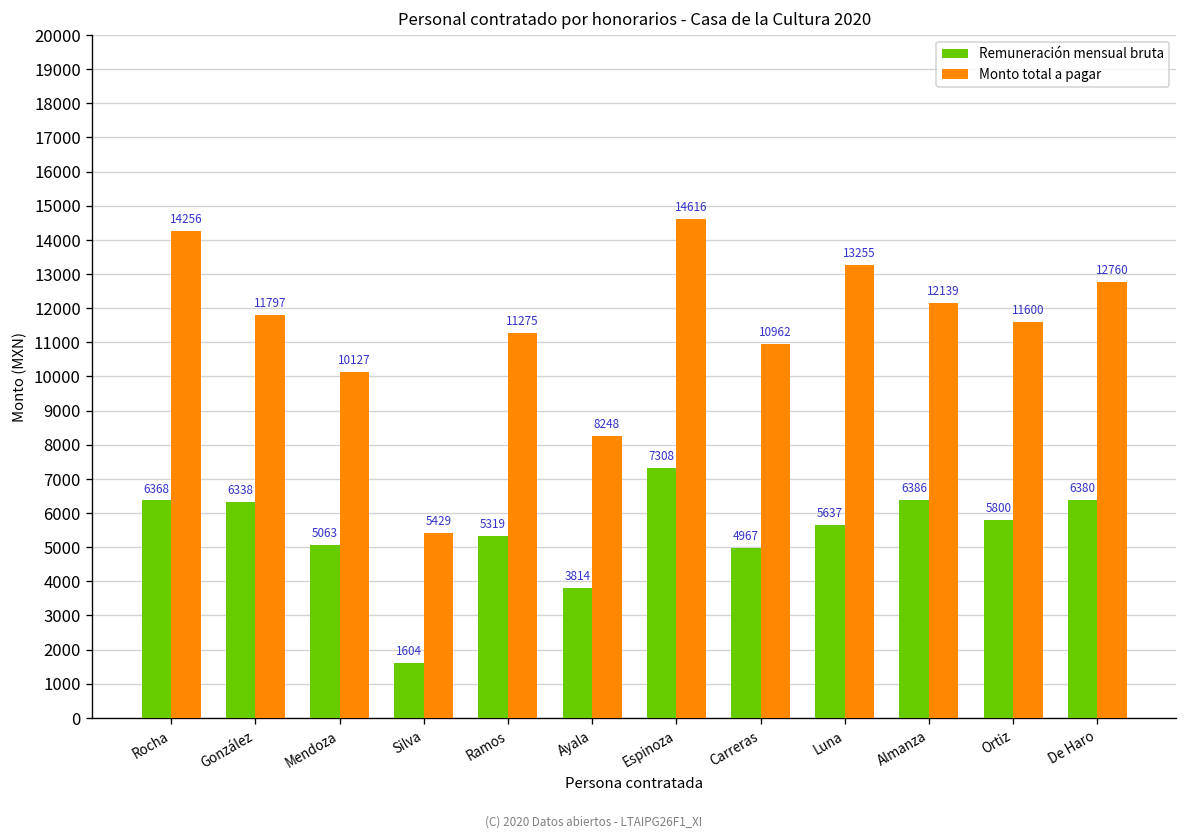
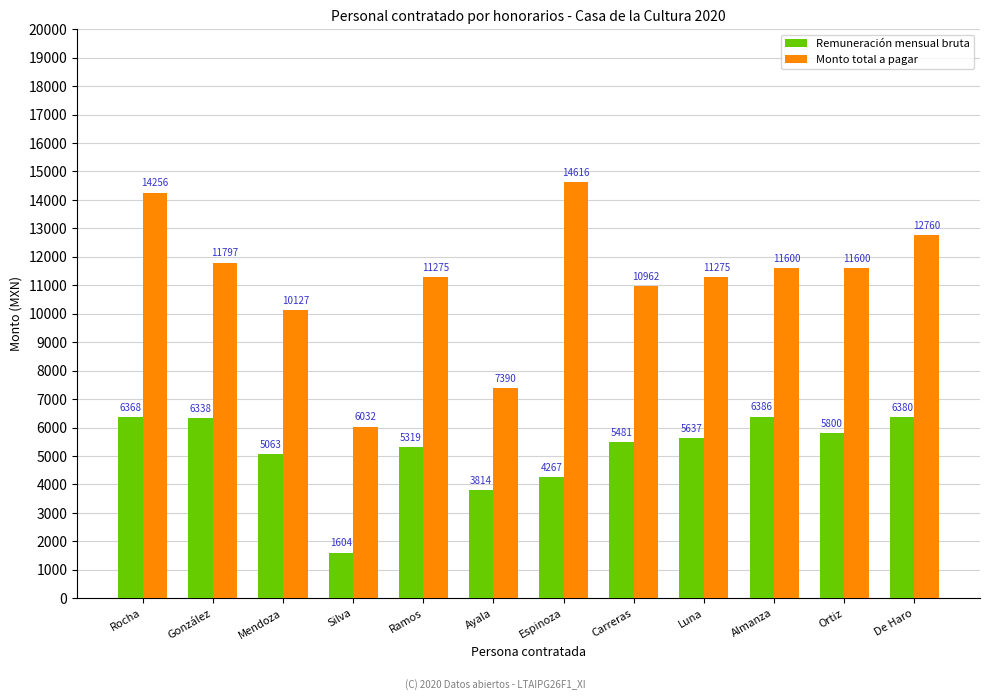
Monto total a pagar, Silva: 5429 -> 6032
Monto total a pagar, Ayala: 8248 -> 7390
Remuneración mensual bruta, Espinoza: 7308 -> 4267
Remuneración mensual bruta, Carreras: 4967 -> 5481
Monto total a pagar, Luna: 13255 -> 11275
Monto total a pagar, Almanza: 12139 -> 11600
